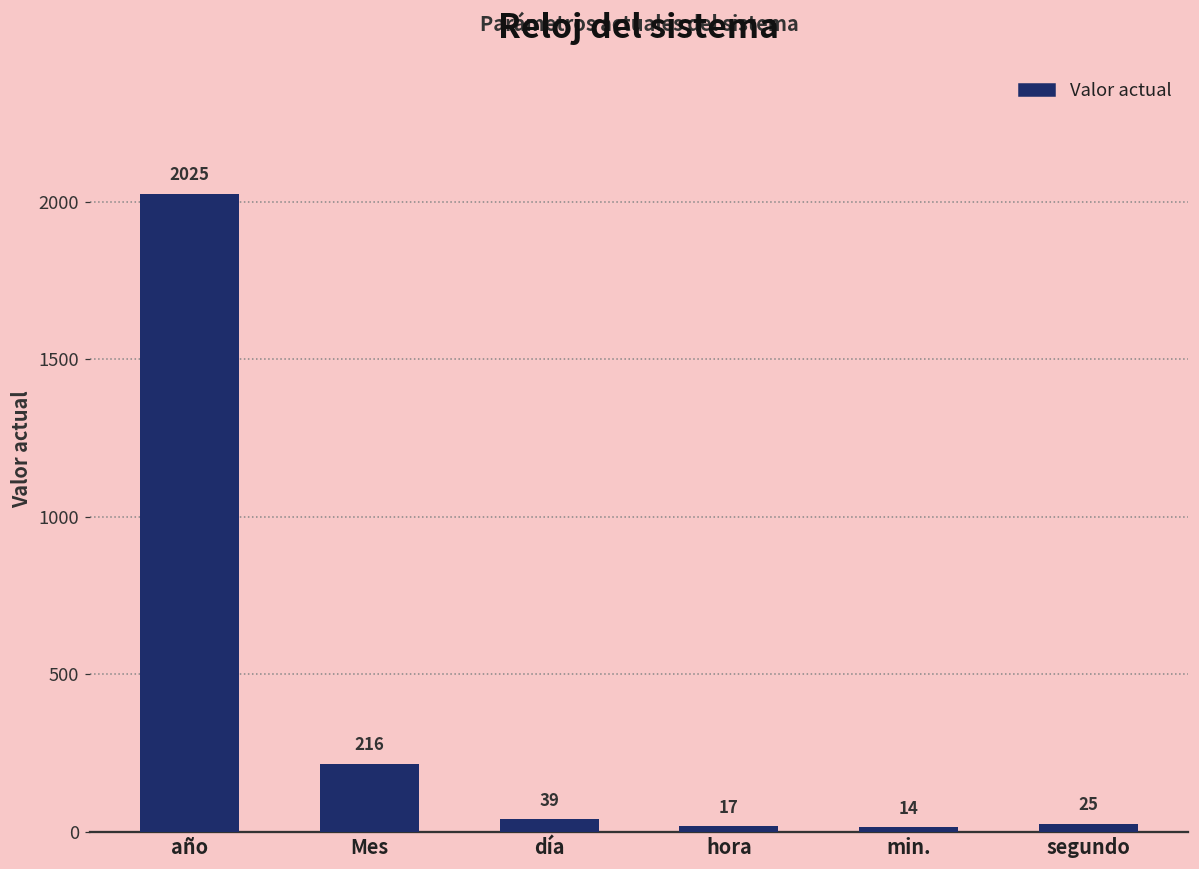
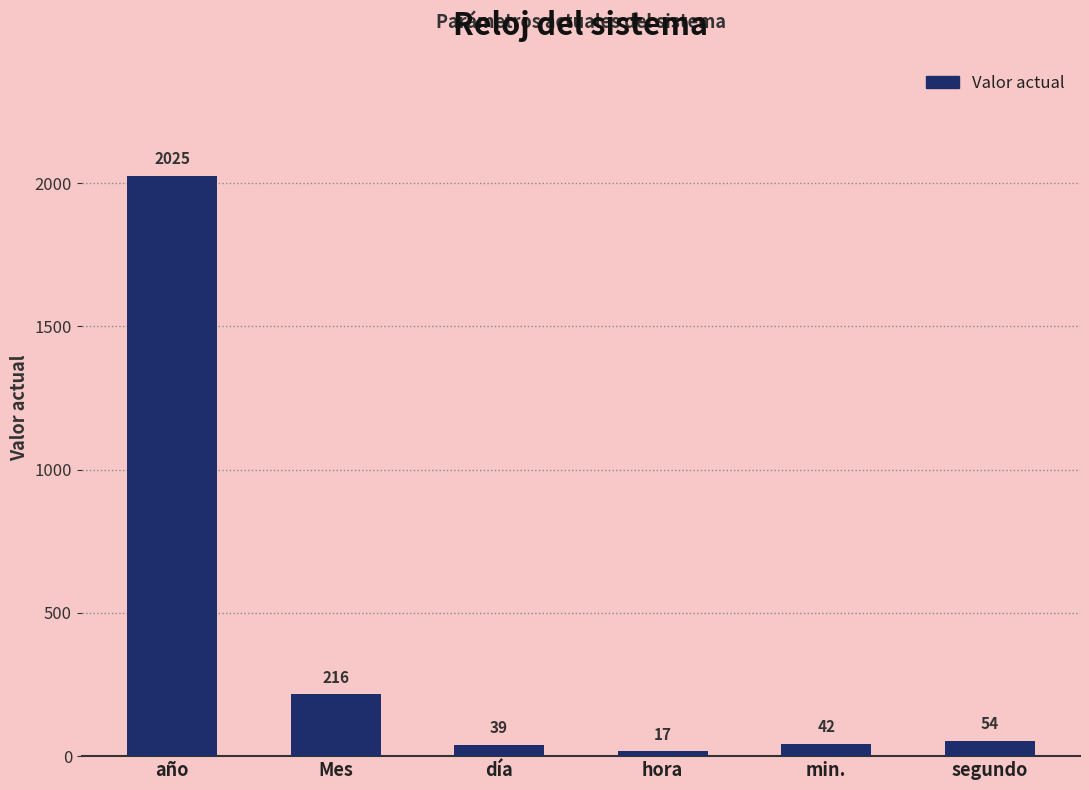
min.: 14 -> 42
segundo: 25 -> 54
